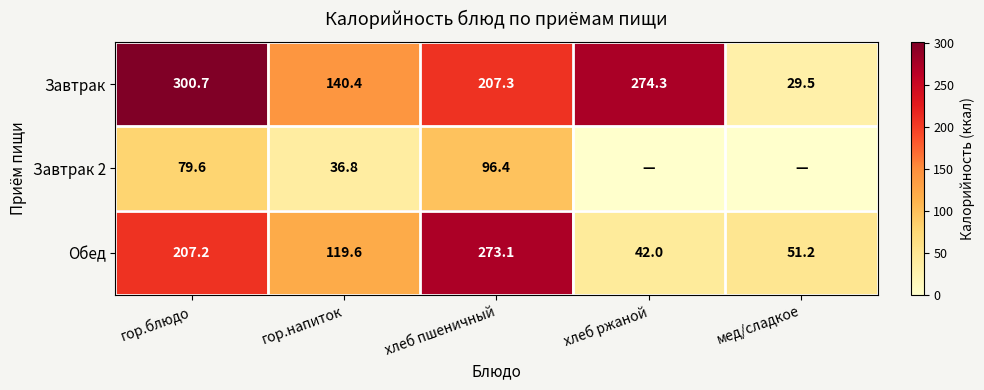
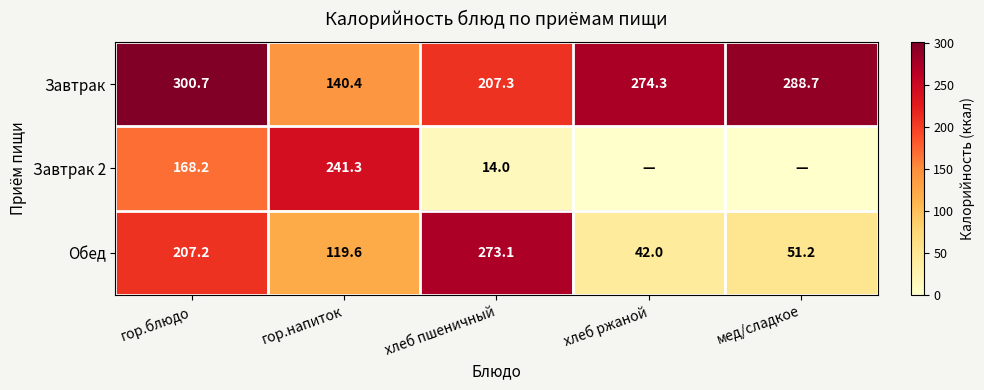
Завтрак, мед/сладкое: 29.5 -> 288.7
Завтрак 2, гор.блюдо: 79.6 -> 168.2
Завтрак 2, гор.напиток: 36.8 -> 241.3
Завтрак 2, хлеб пшеничный: 96.4 -> 14.0
